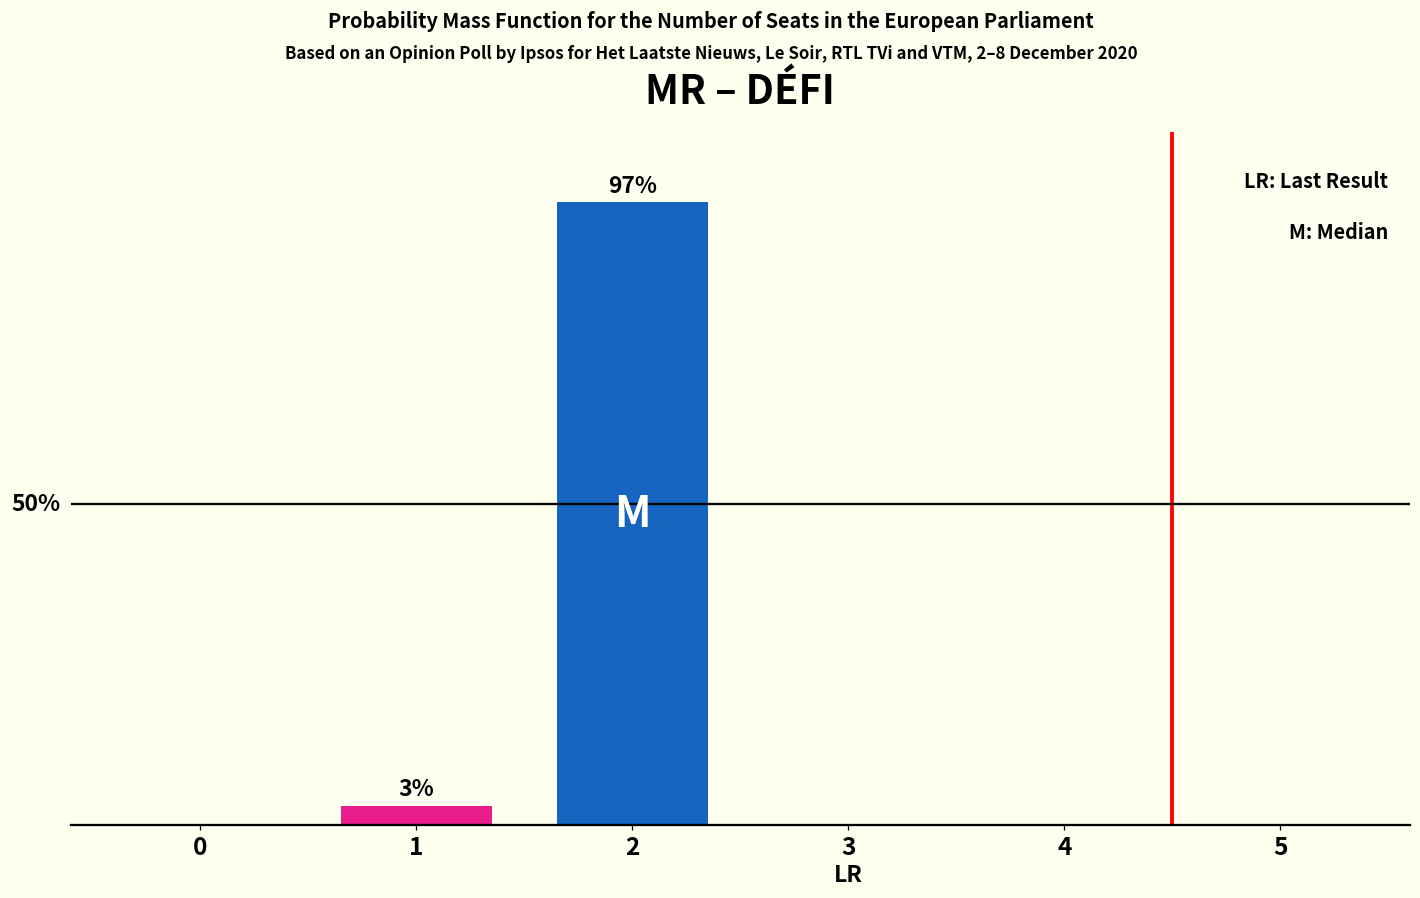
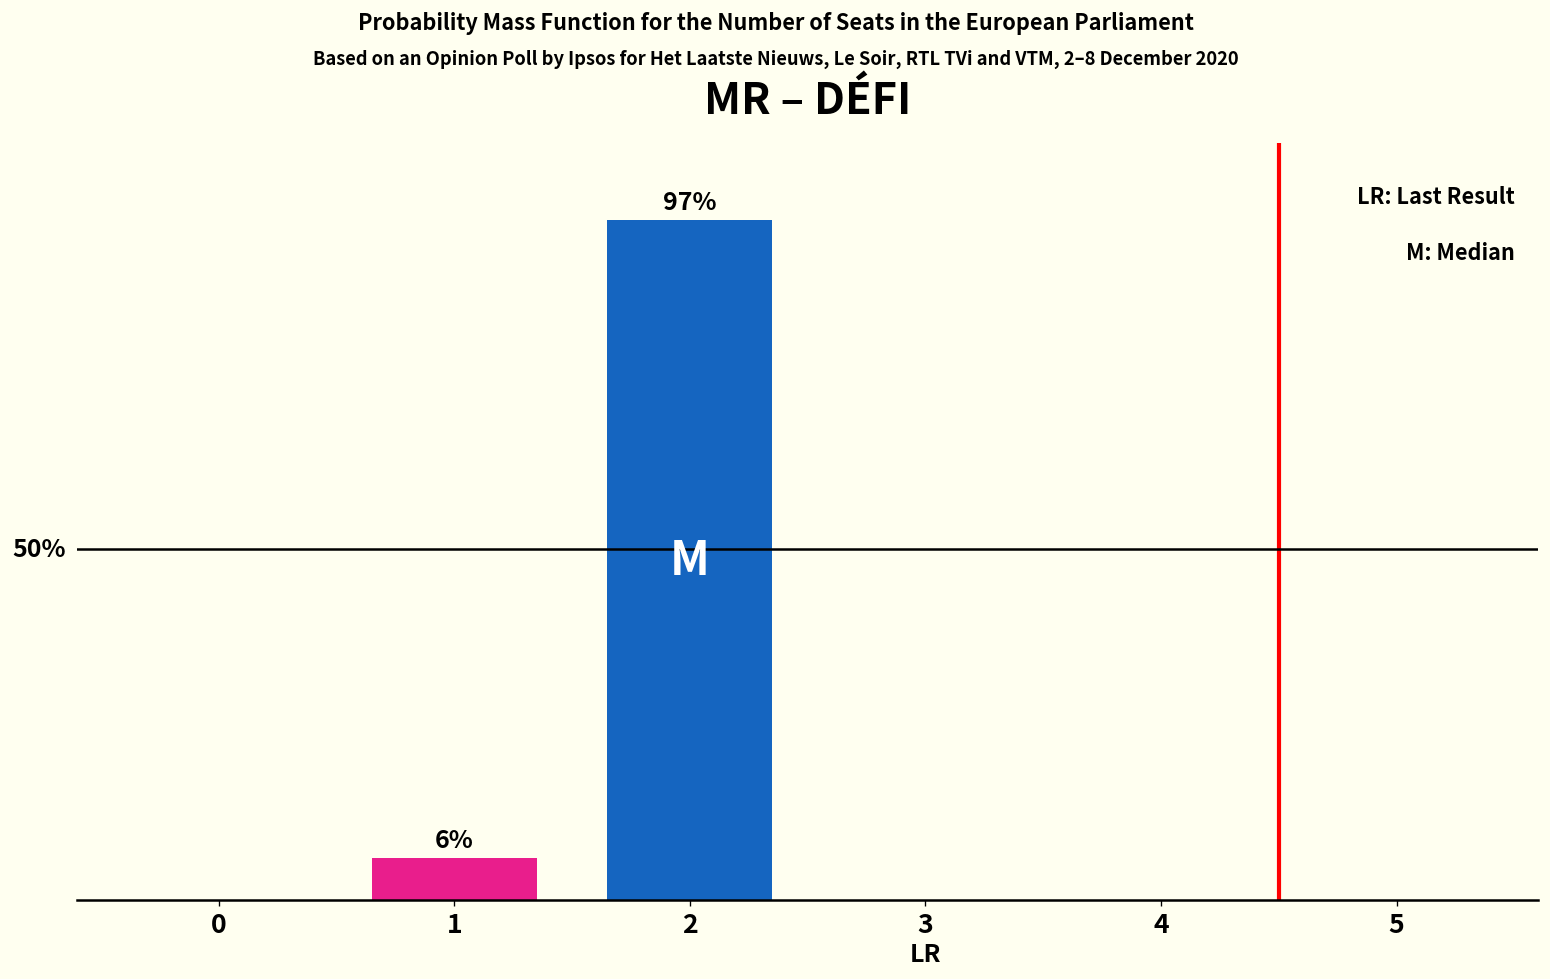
1: 3% -> 6%
